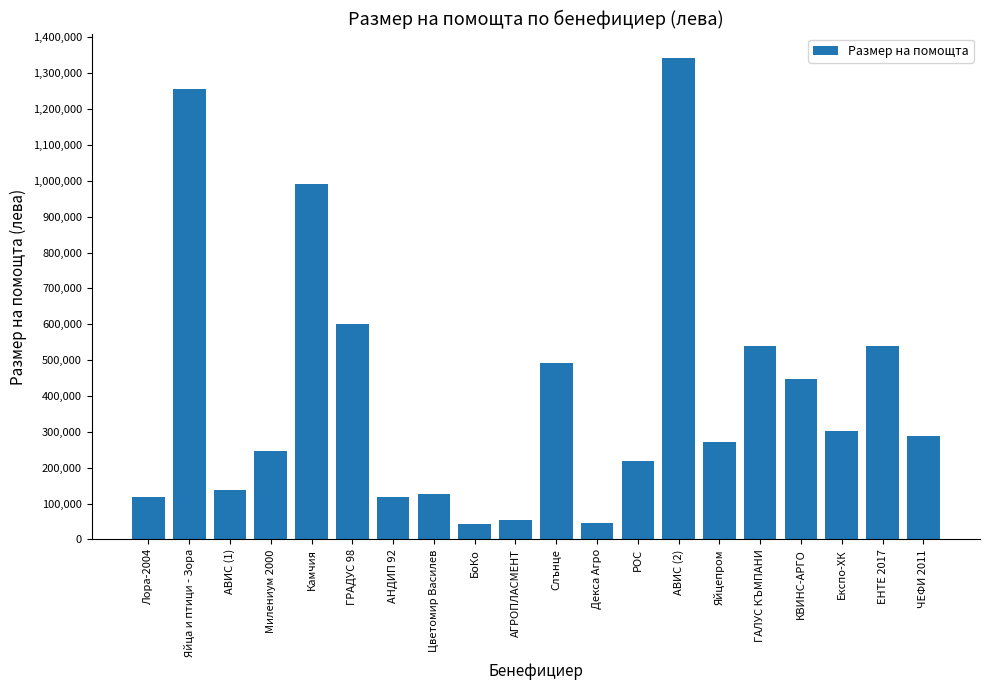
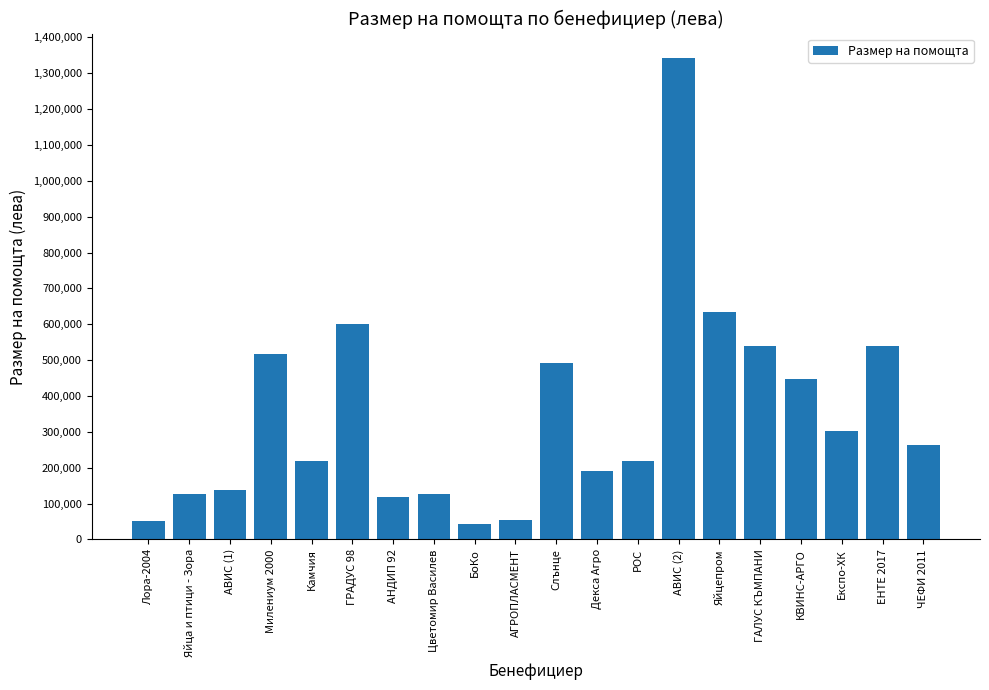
Лора-2004: 120,000 -> 50,000
Яйца и птици - Зора: 1,260,000 -> 130,000
Милениум 2000: 250,000 -> 520,000
Камчия: 990,000 -> 220,000
Декса Агро: 50,000 -> 190,000
Яйцепром: 270,000 -> 630,000
ЧЕФИ 2011: 290,000 -> 260,000
